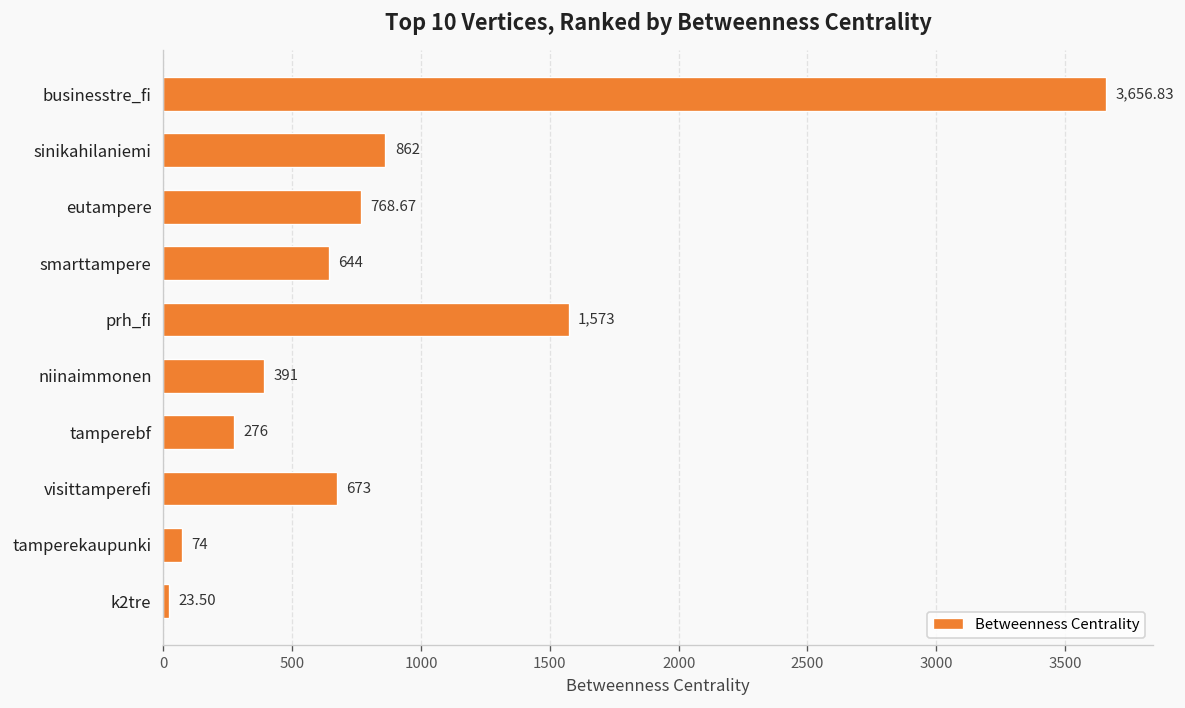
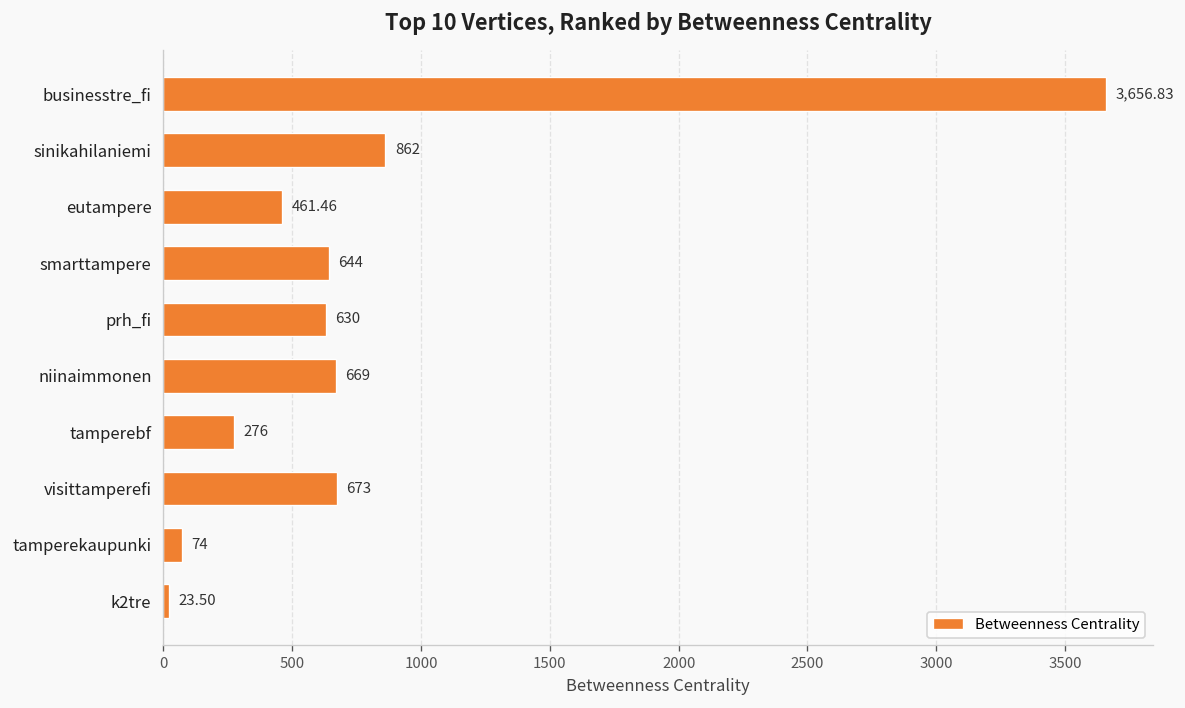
eutampere: 768.67 -> 461.46
prh_fi: 1,573 -> 630
niinaimmonen: 391 -> 669
